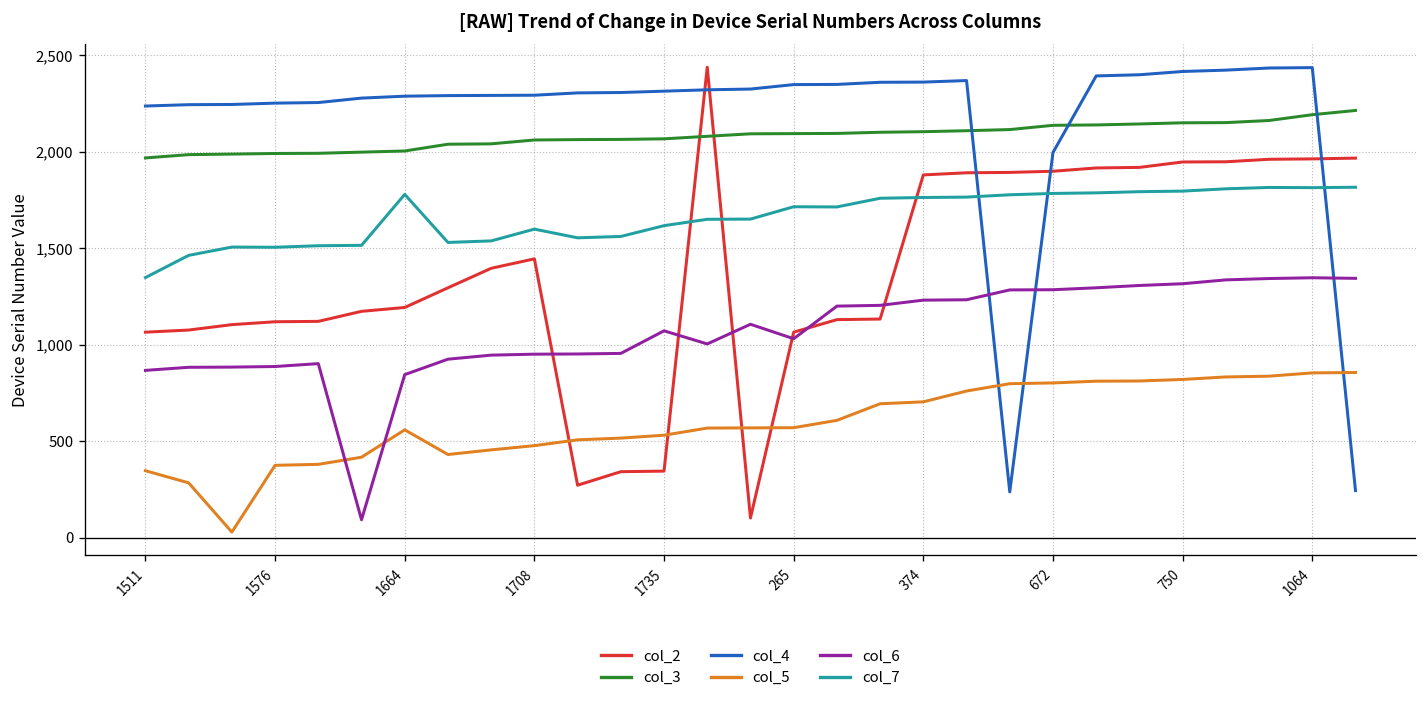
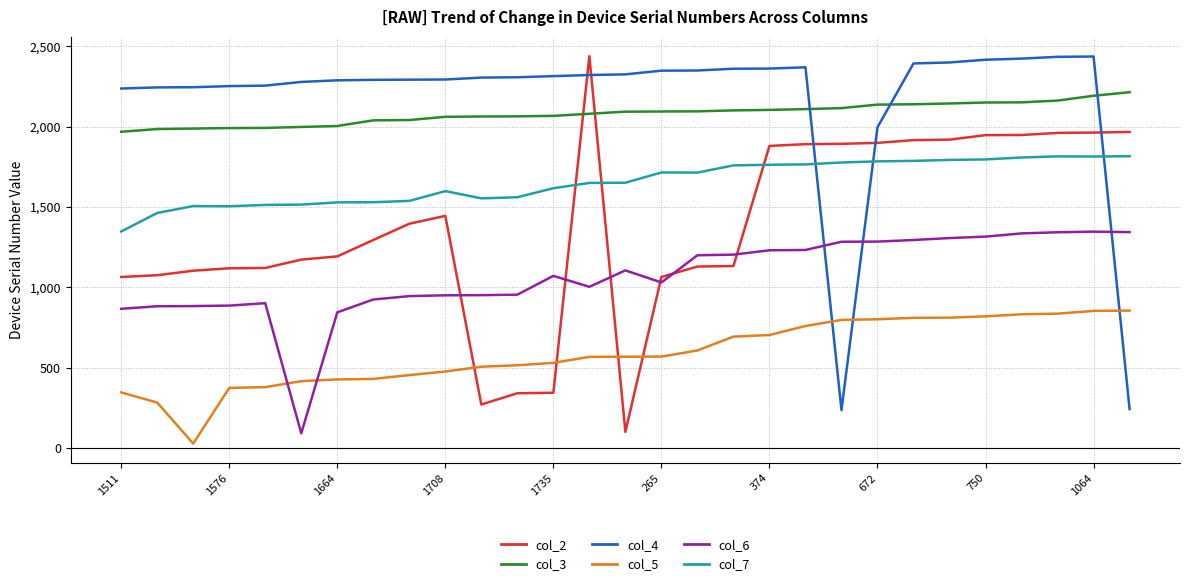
col_5, 1664: 560 -> 430
col_7, 1664: 1,780 -> 1,530
